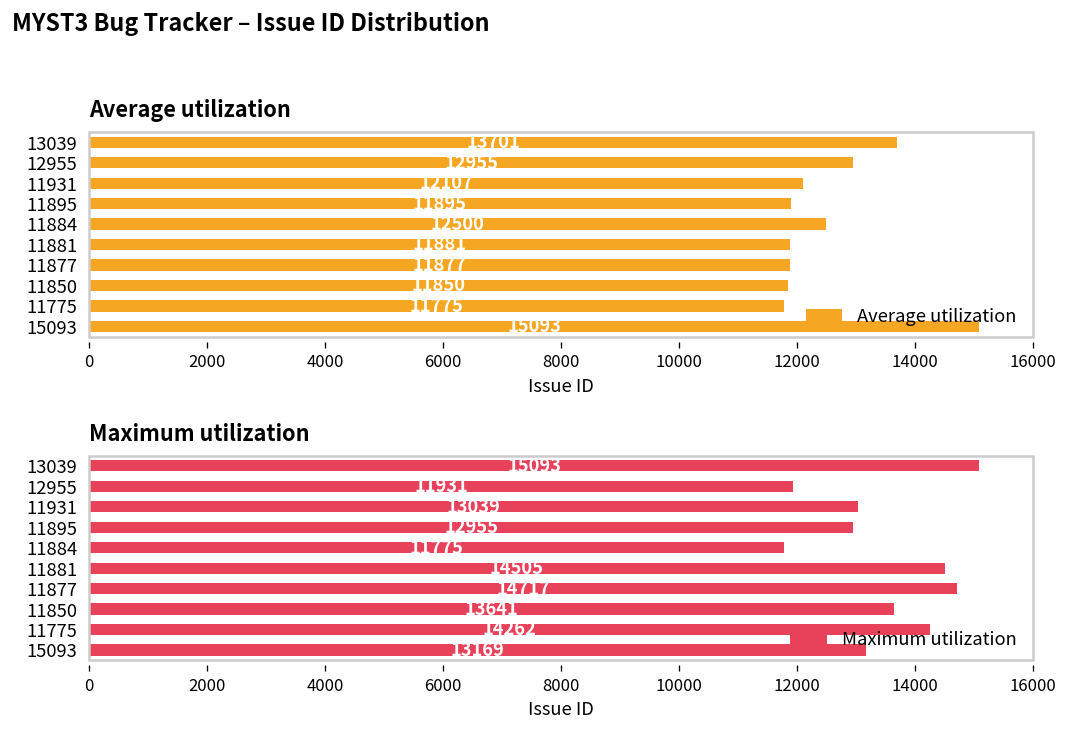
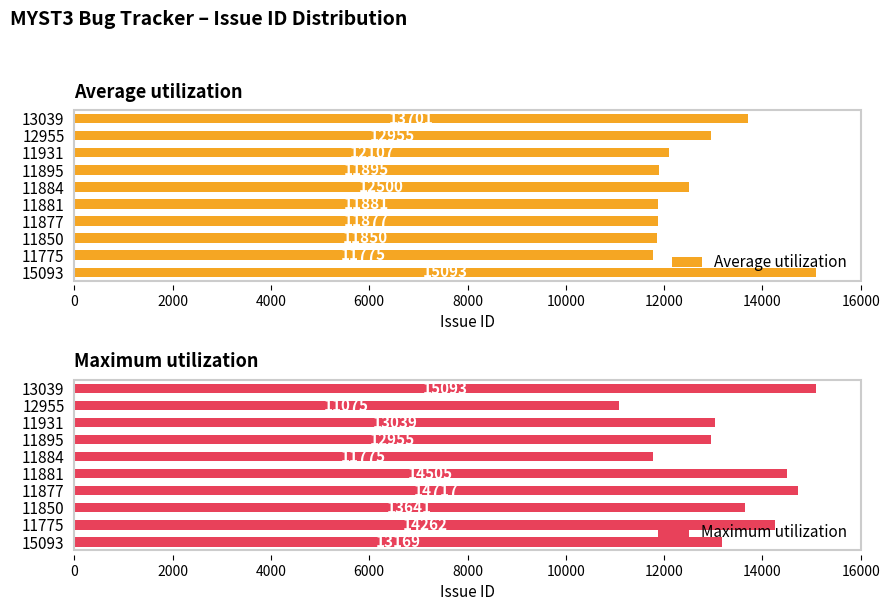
Maximum utilization, 12955: 11900 -> 11100
